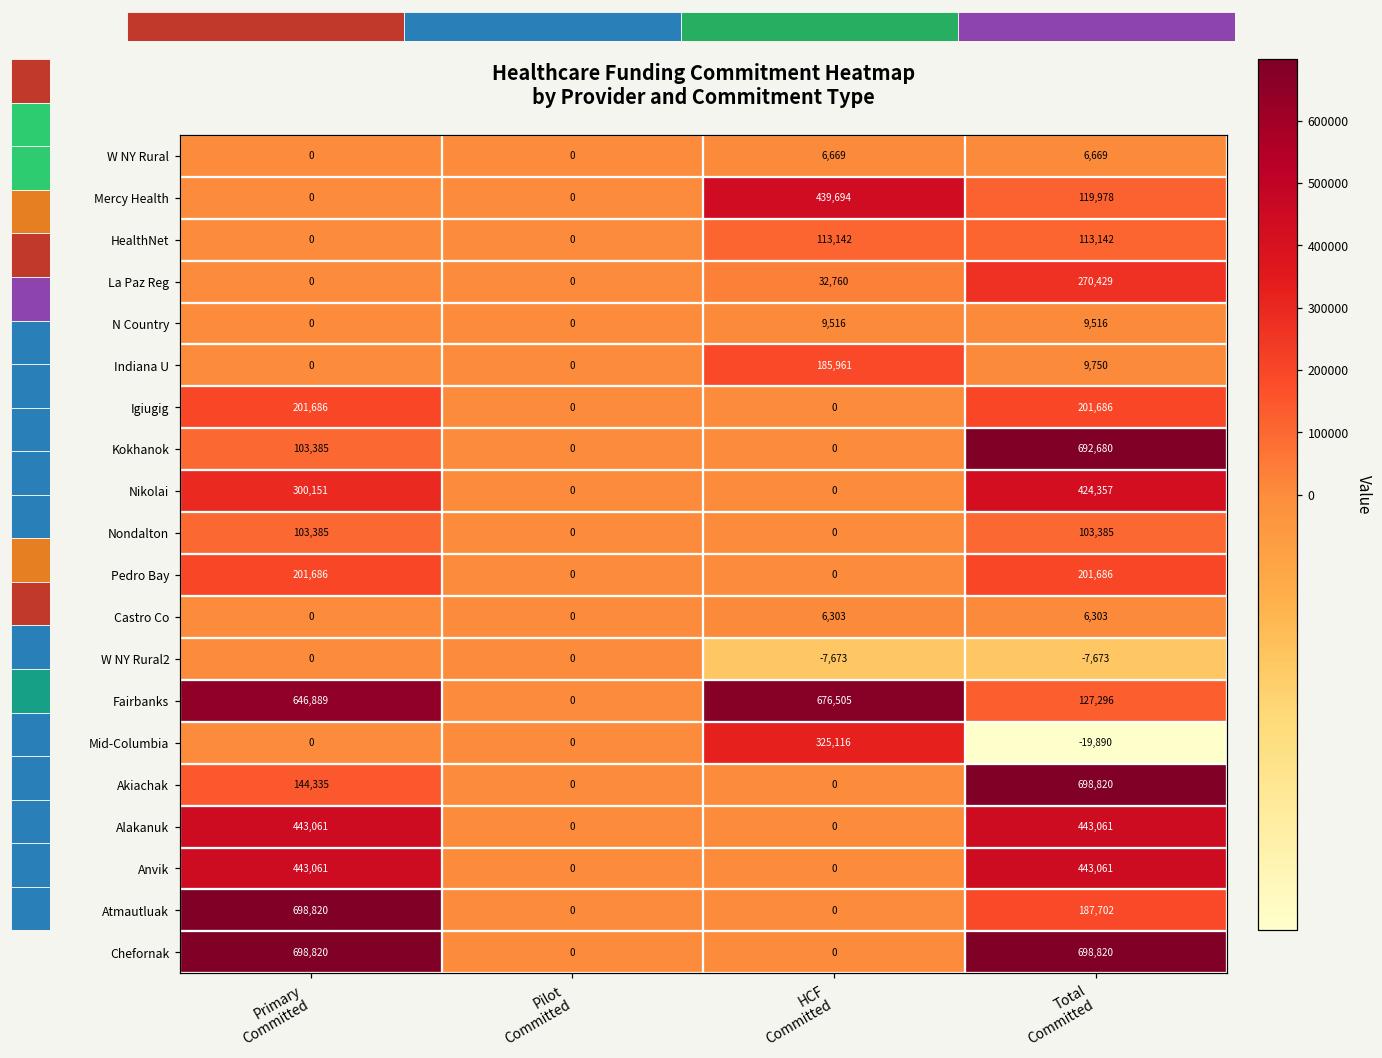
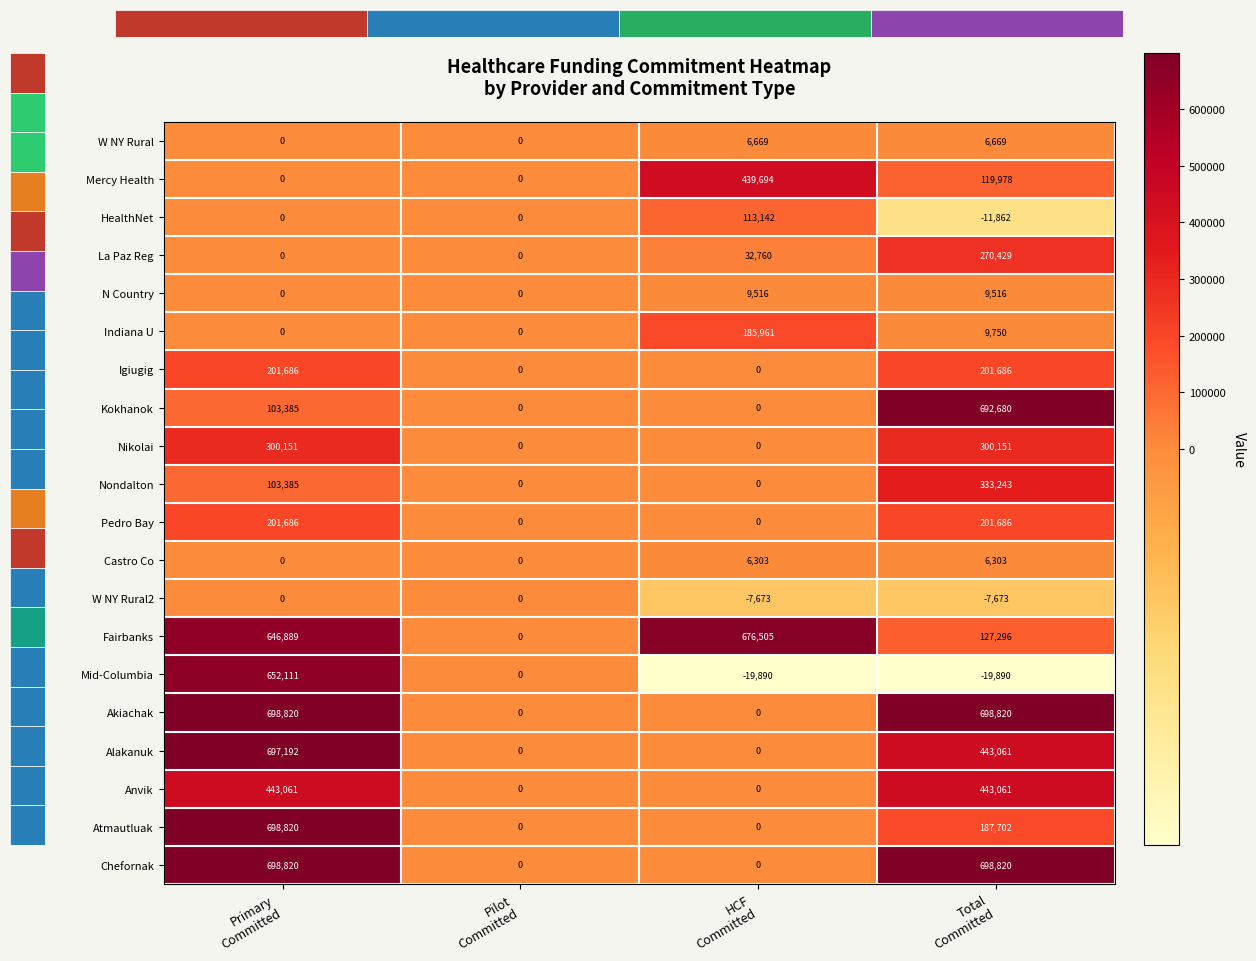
Healthcare Funding Commitment Heatmap by Provider and Commitment Type, HealthNet, Total Committed: 113,142 -> -11,862
Healthcare Funding Commitment Heatmap by Provider and Commitment Type, Nikolai, Total Committed: 424,357 -> 300,151
Healthcare Funding Commitment Heatmap by Provider and Commitment Type, Nondalton, Total Committed: 103,385 -> 333,243
Healthcare Funding Commitment Heatmap by Provider and Commitment Type, Mid-Columbia, Primary Committed: 0 -> 652,111
Healthcare Funding Commitment Heatmap by Provider and Commitment Type, Mid-Columbia, HCF Committed: 325,116 -> -19,890
Healthcare Funding Commitment Heatmap by Provider and Commitment Type, Akiachak, Primary Committed: 144,335 -> 698,820
Healthcare Funding Commitment Heatmap by Provider and Commitment Type, Alakanuk, Primary Committed: 443,061 -> 697,192
